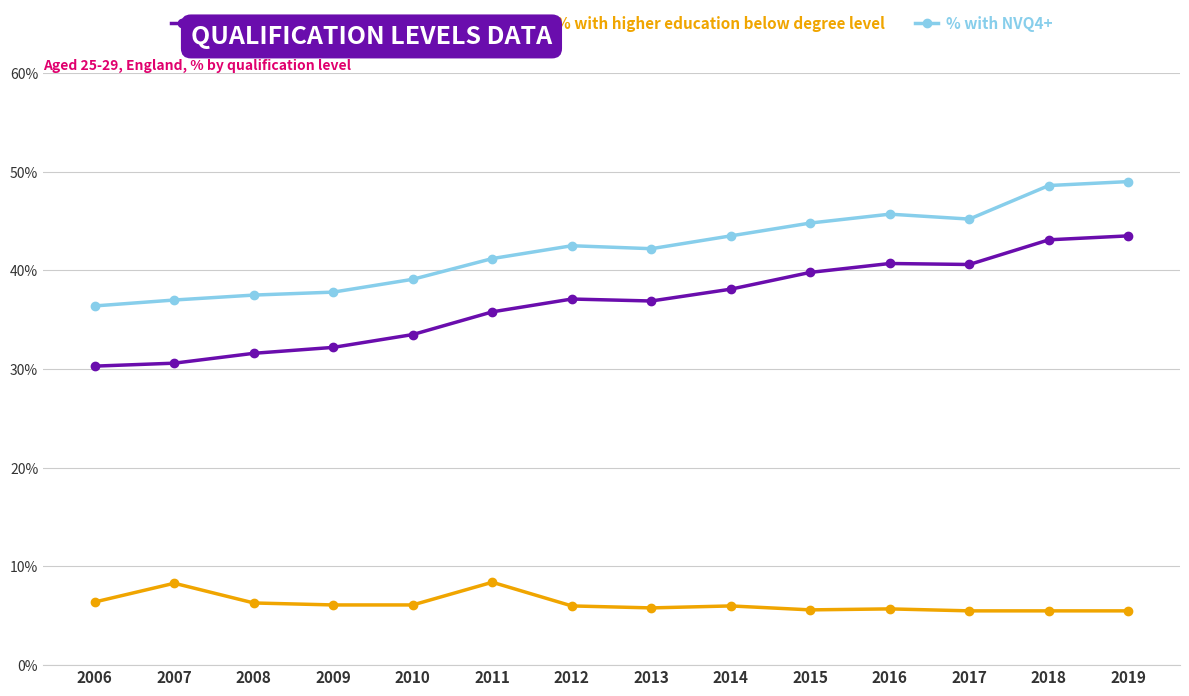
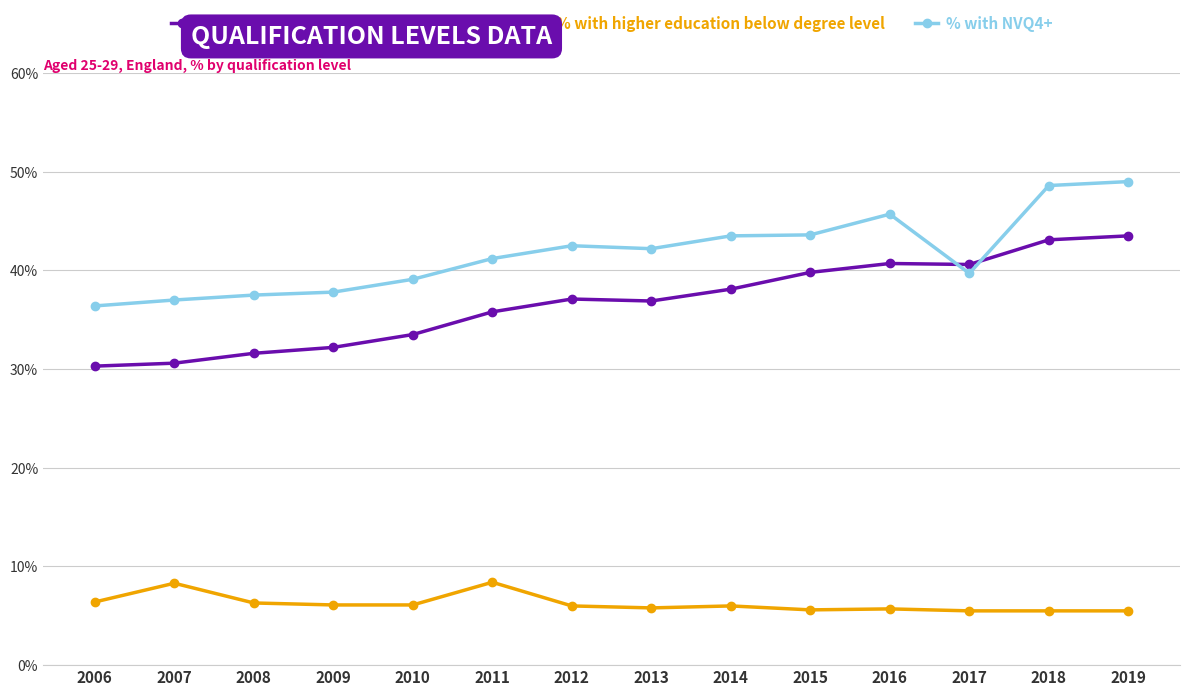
% with NVQ4+, 2015: 45% -> 44%
% with NVQ4+, 2017: 45% -> 40%
